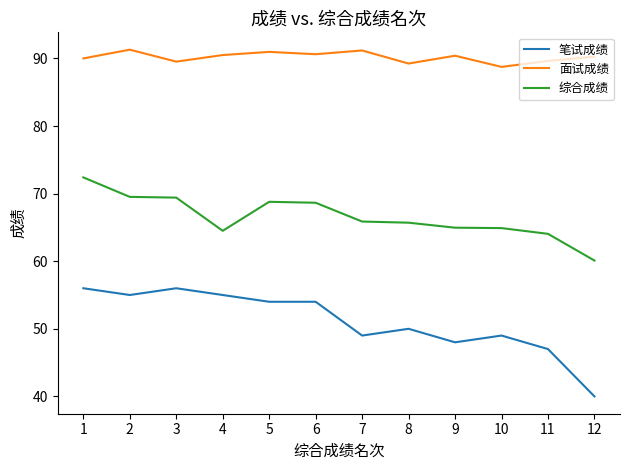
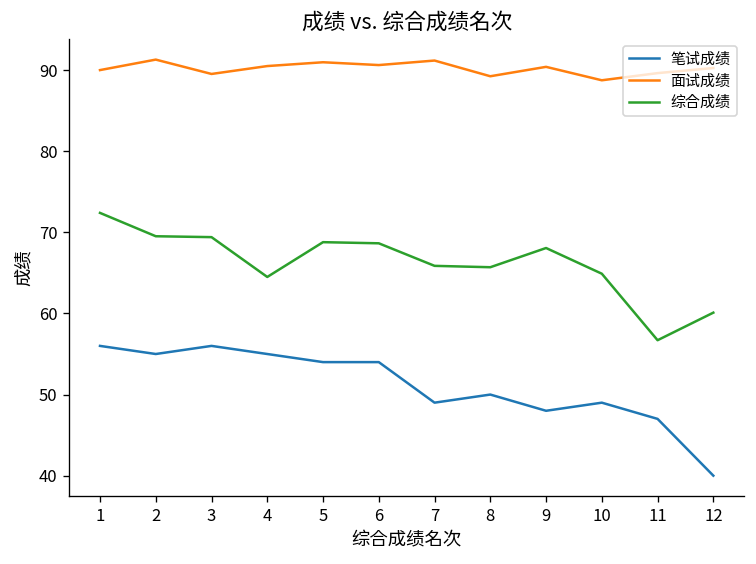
综合成绩, 9: 65 -> 68
综合成绩, 11: 64 -> 57
